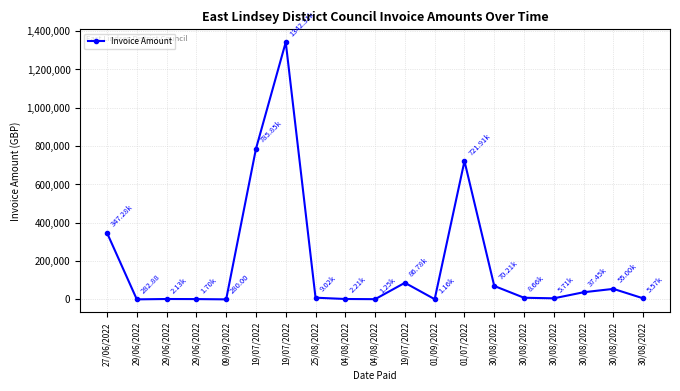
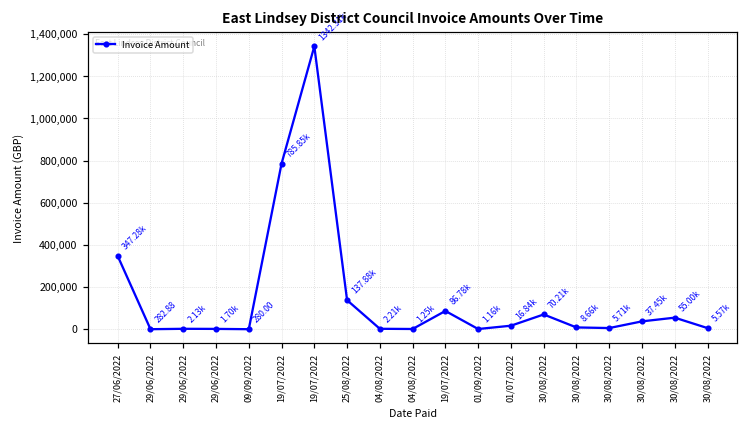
25/08/2022: 9.02k -> 137.88k
01/07/2022: 721.91k -> 16.84k
